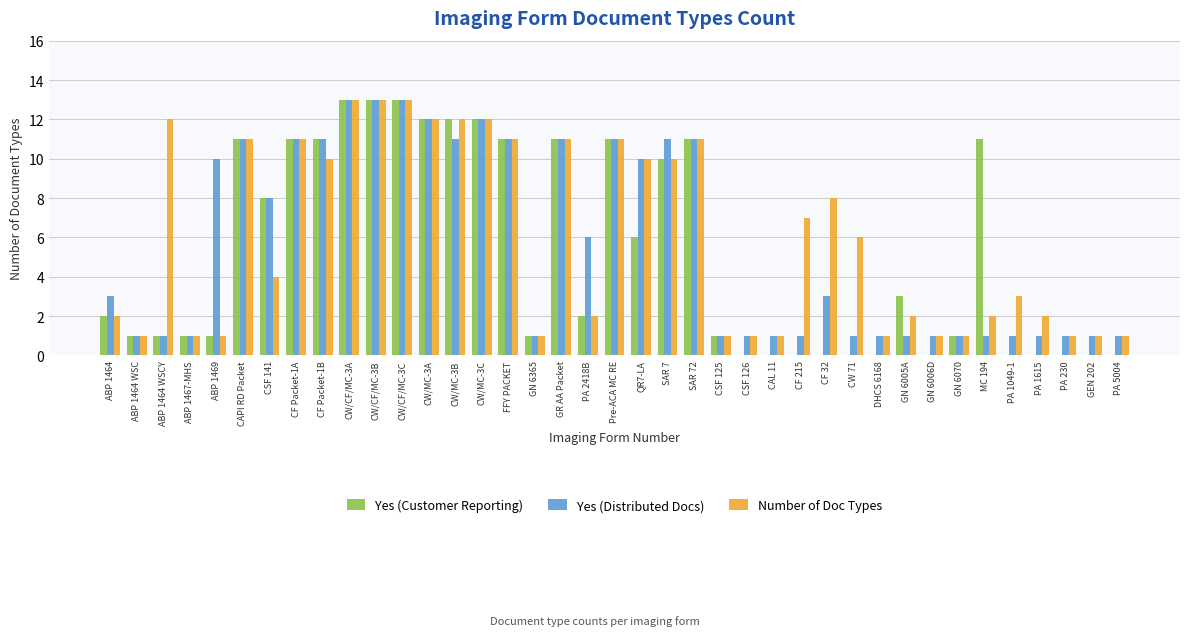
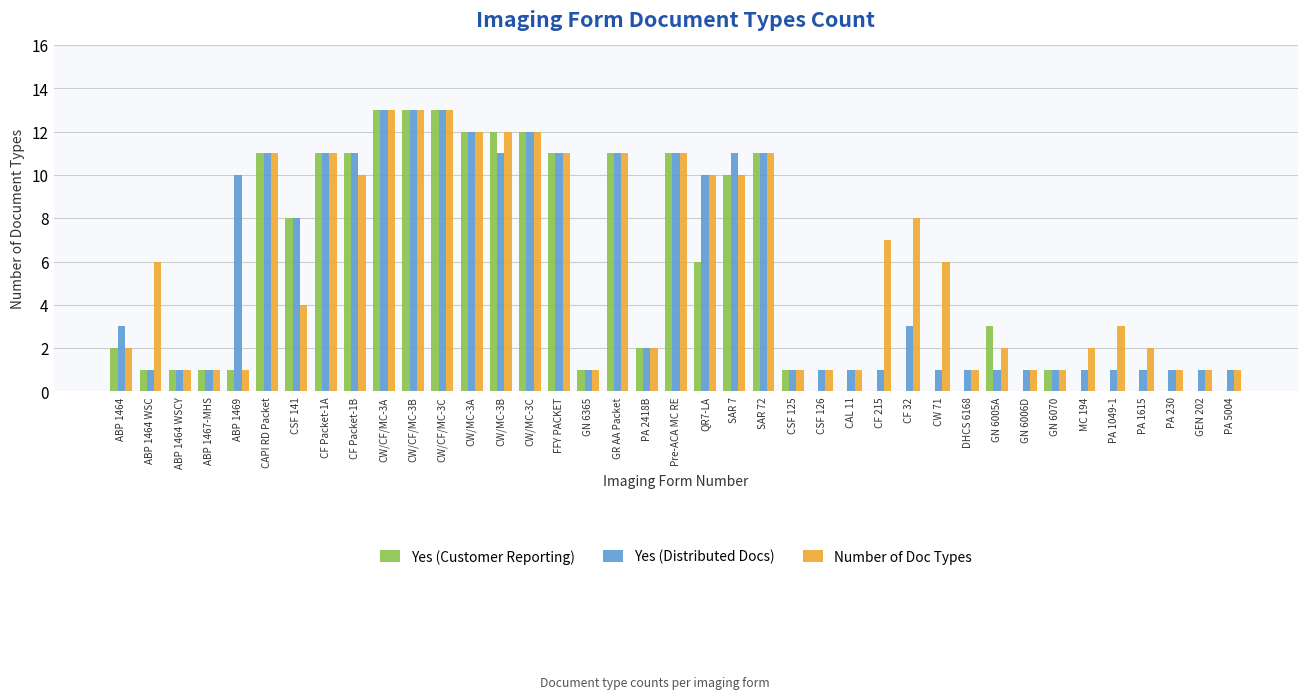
Number of Doc Types, ABP 1464 WSC: 1 -> 6
Number of Doc Types, ABP 1464 WSCY: 12 -> 1
Yes (Distributed Docs), PA 2418B: 6 -> 2
Yes (Customer Reporting), MC 194: 11 -> 0
